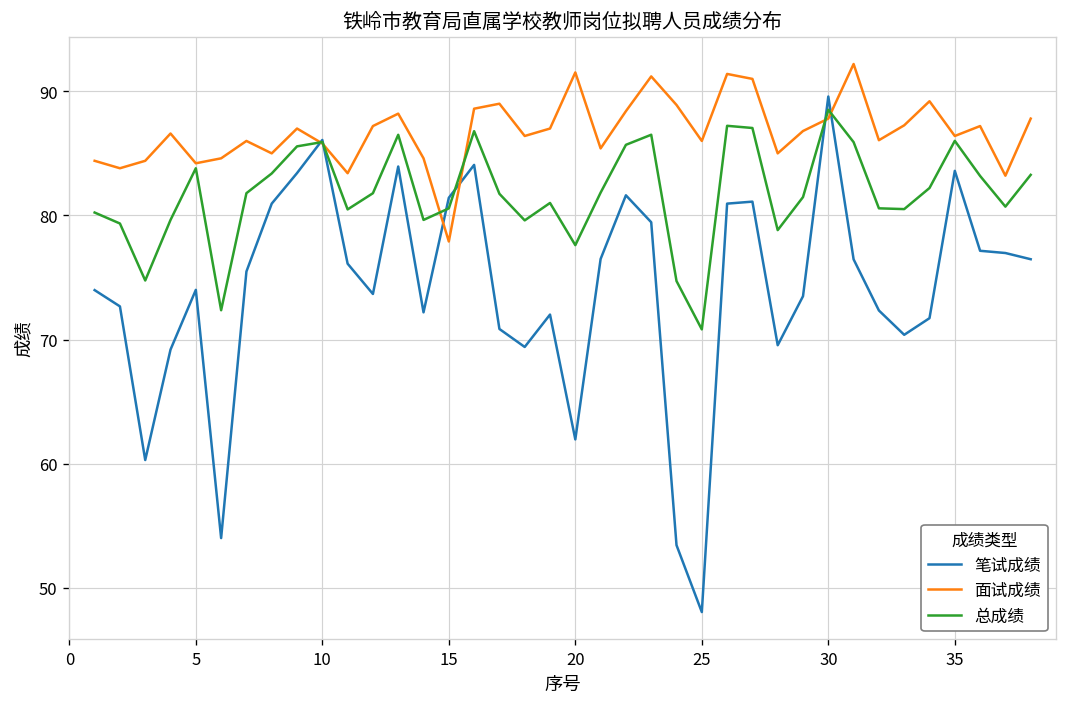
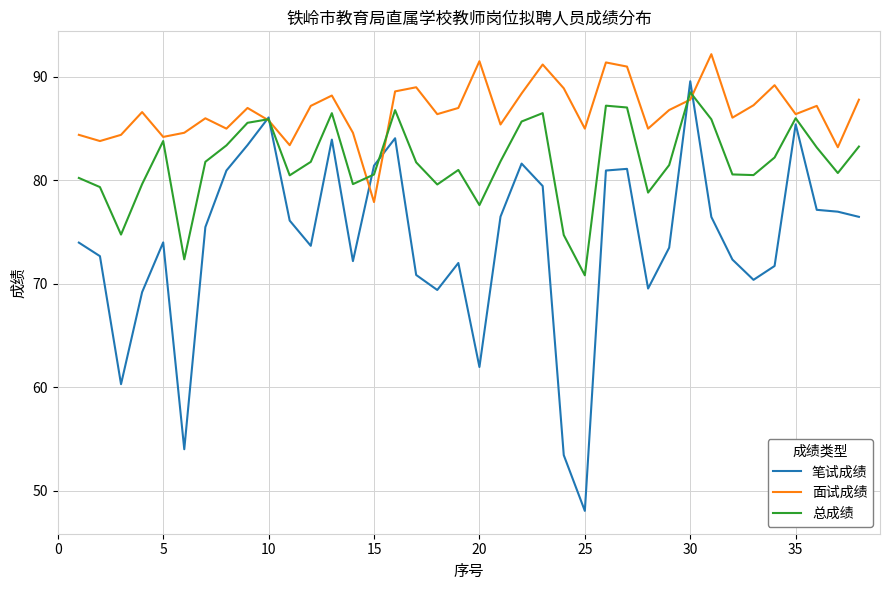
面试成绩, 25: 86 -> 85
笔试成绩, 35: 83.6 -> 85.4
